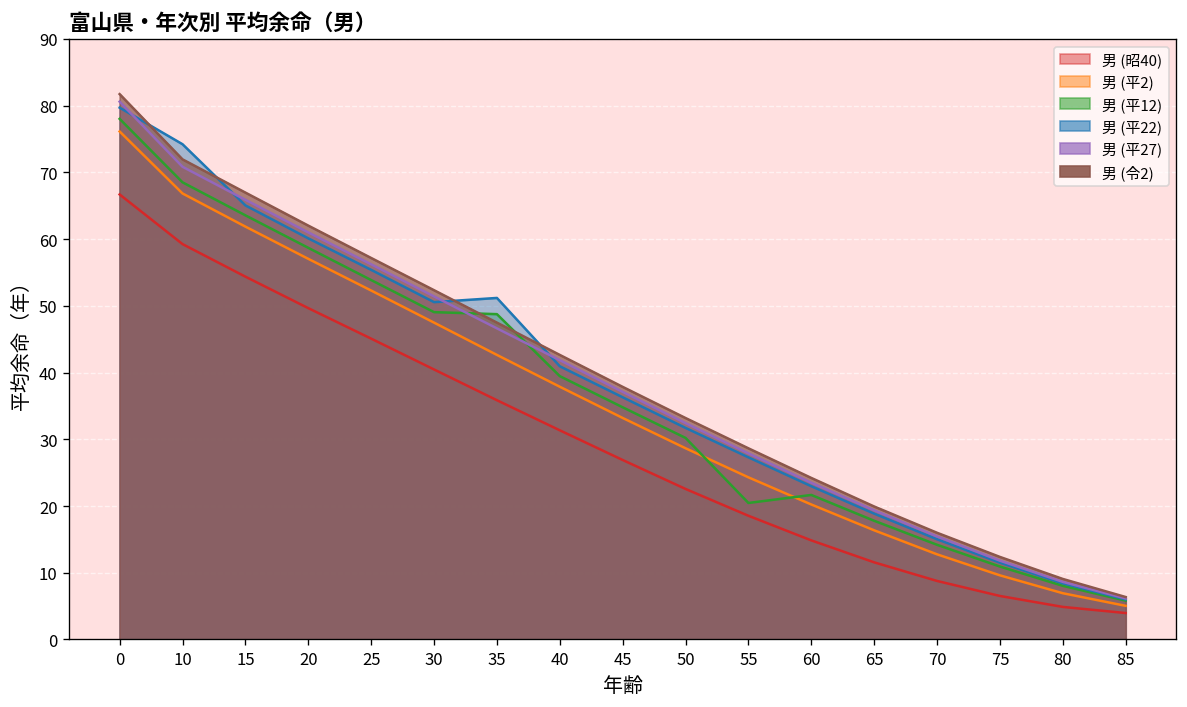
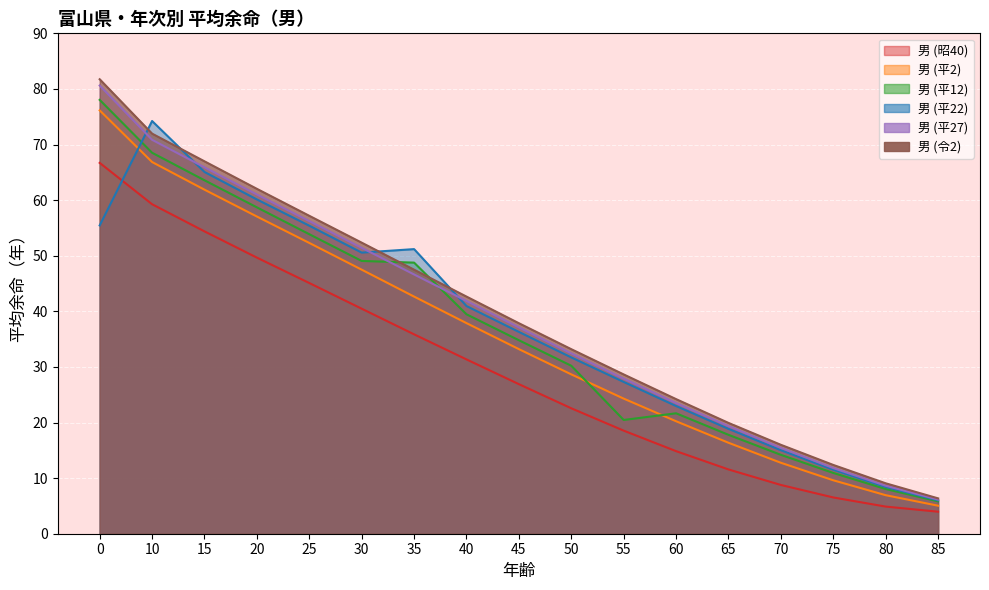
男 (平22), 0: 80 -> 55
